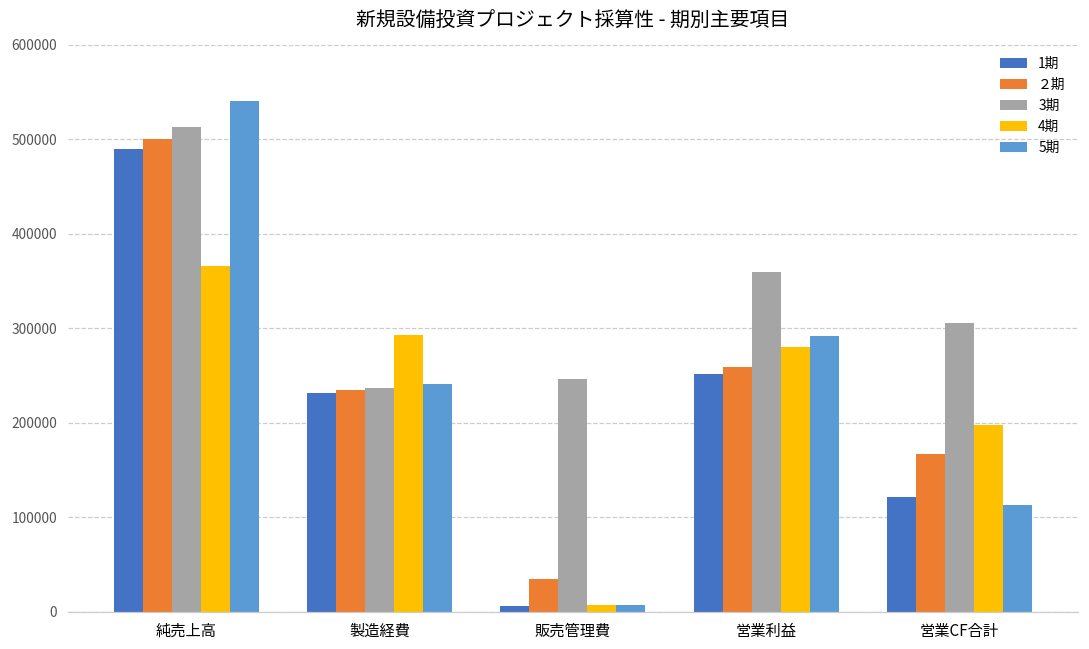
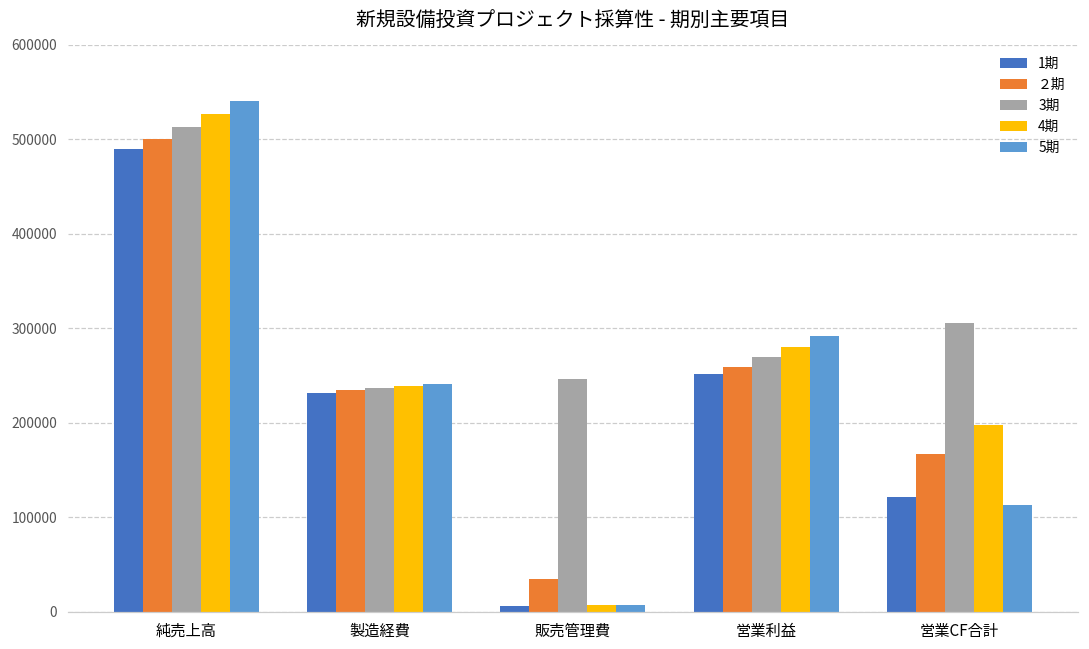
4期, 純売上高: 370000 -> 530000
4期, 製造経費: 290000 -> 240000
3期, 営業利益: 360000 -> 270000
